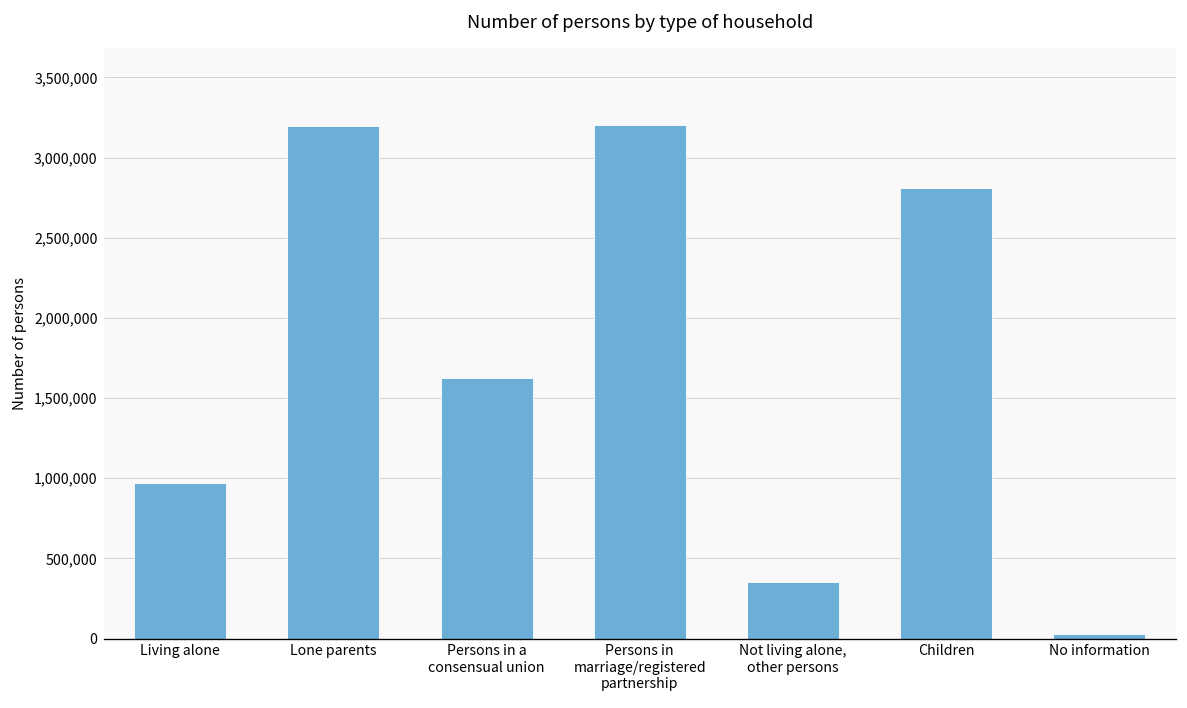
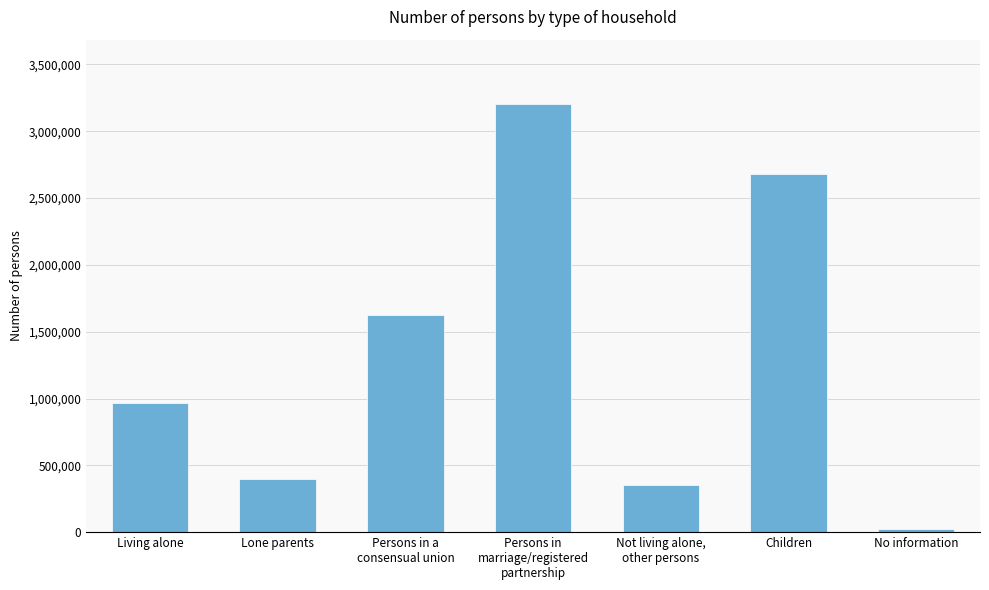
Lone parents: 3,200,000 -> 400,000
Children: 2,810,000 -> 2,680,000
